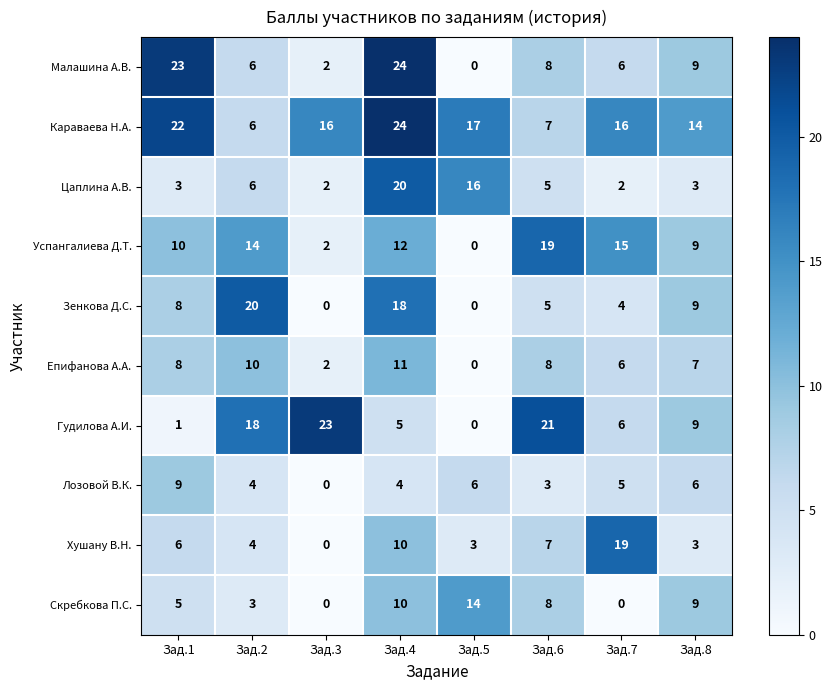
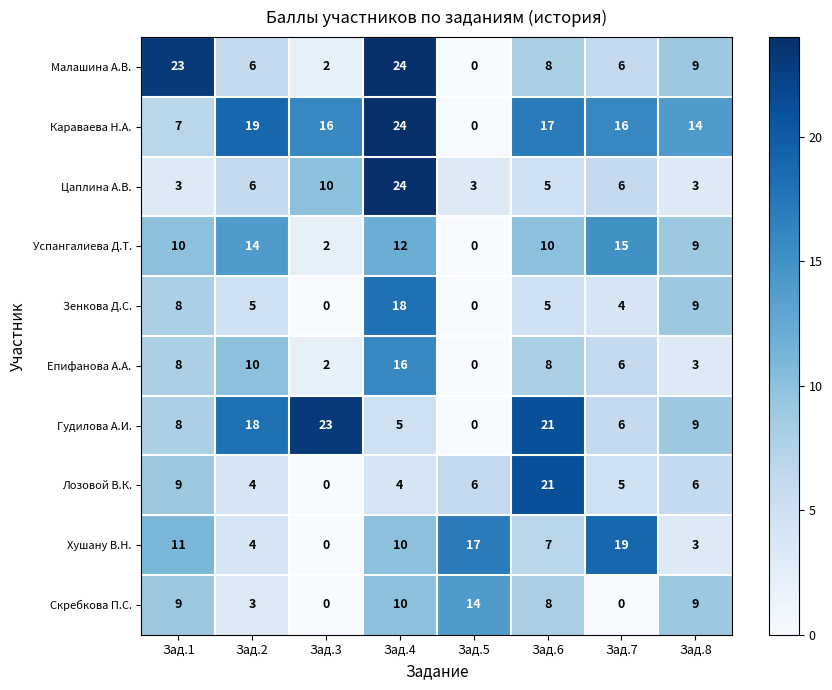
Караваева Н.А., Зад.1: 22 -> 7
Караваева Н.А., Зад.2: 6 -> 19
Караваева Н.А., Зад.5: 17 -> 0
Караваева Н.А., Зад.6: 7 -> 17
Цаплина А.В., Зад.3: 2 -> 10
Цаплина А.В., Зад.4: 20 -> 24
Цаплина А.В., Зад.5: 16 -> 3
Цаплина А.В., Зад.7: 2 -> 6
Успангалиева Д.Т., Зад.6: 19 -> 10
Зенкова Д.С., Зад.2: 20 -> 5
Епифанова А.А., Зад.4: 11 -> 16
Епифанова А.А., Зад.8: 7 -> 3
Гудилова А.И., Зад.1: 1 -> 8
Лозовой В.К., Зад.6: 3 -> 21
Хушану В.Н., Зад.1: 6 -> 11
Хушану В.Н., Зад.5: 3 -> 17
Скребкова П.С., Зад.1: 5 -> 9
